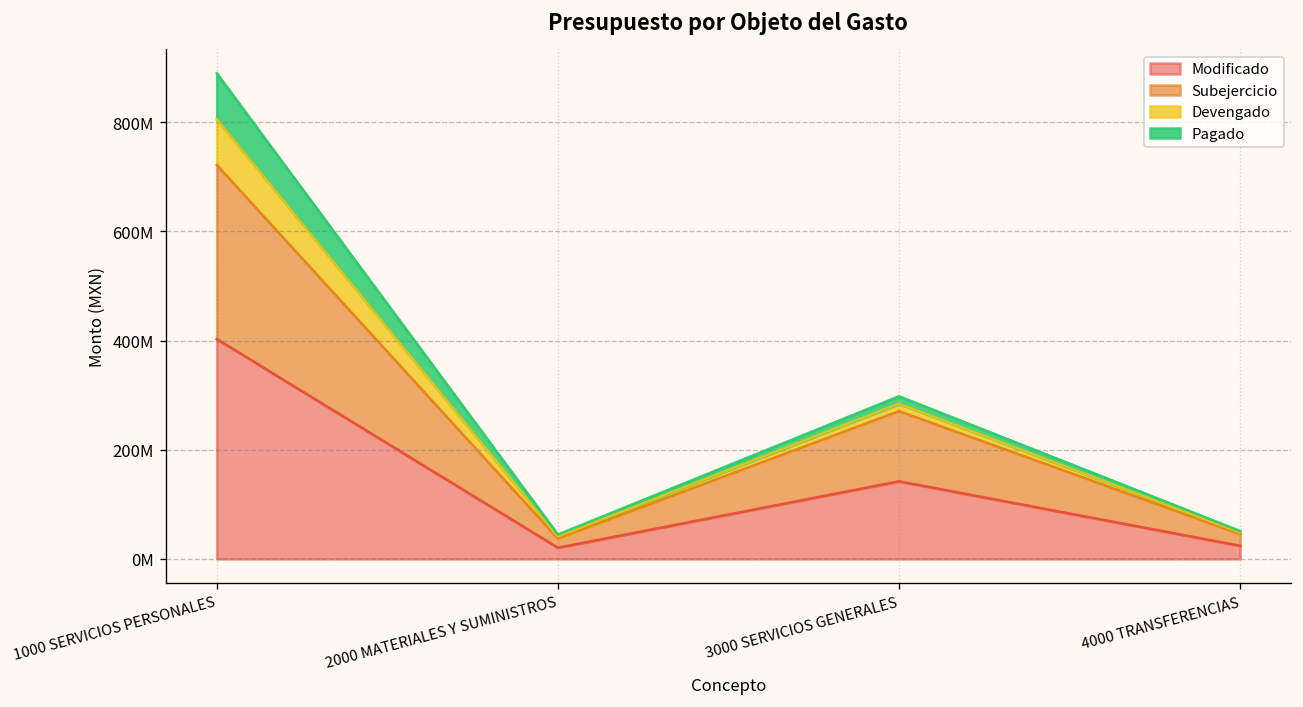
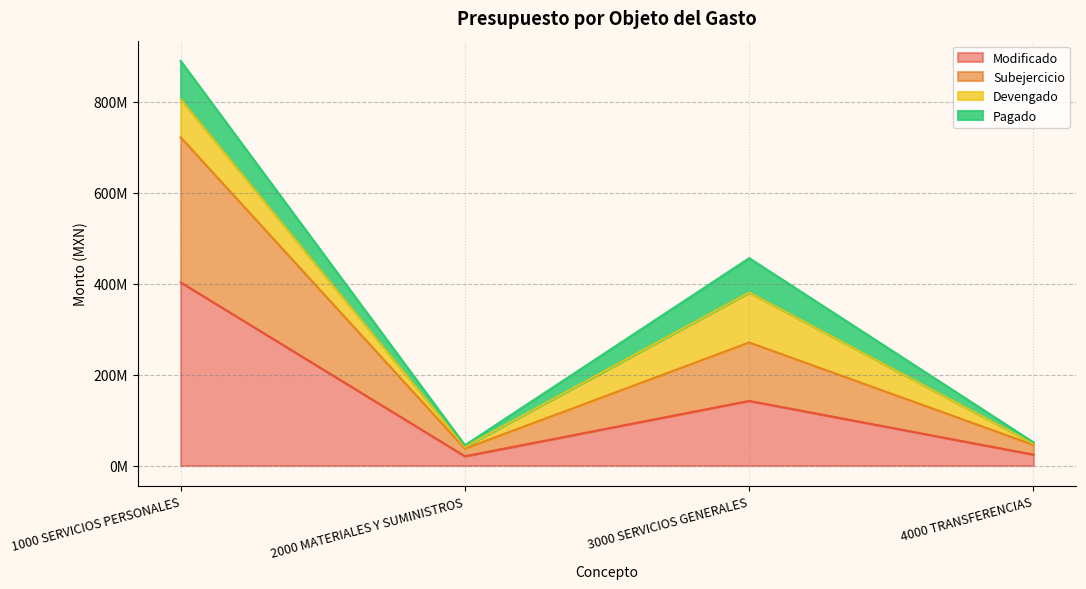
Devengado, 3000 SERVICIOS GENERALES: 10000000 -> 110000000
Pagado, 3000 SERVICIOS GENERALES: 10000000 -> 80000000
